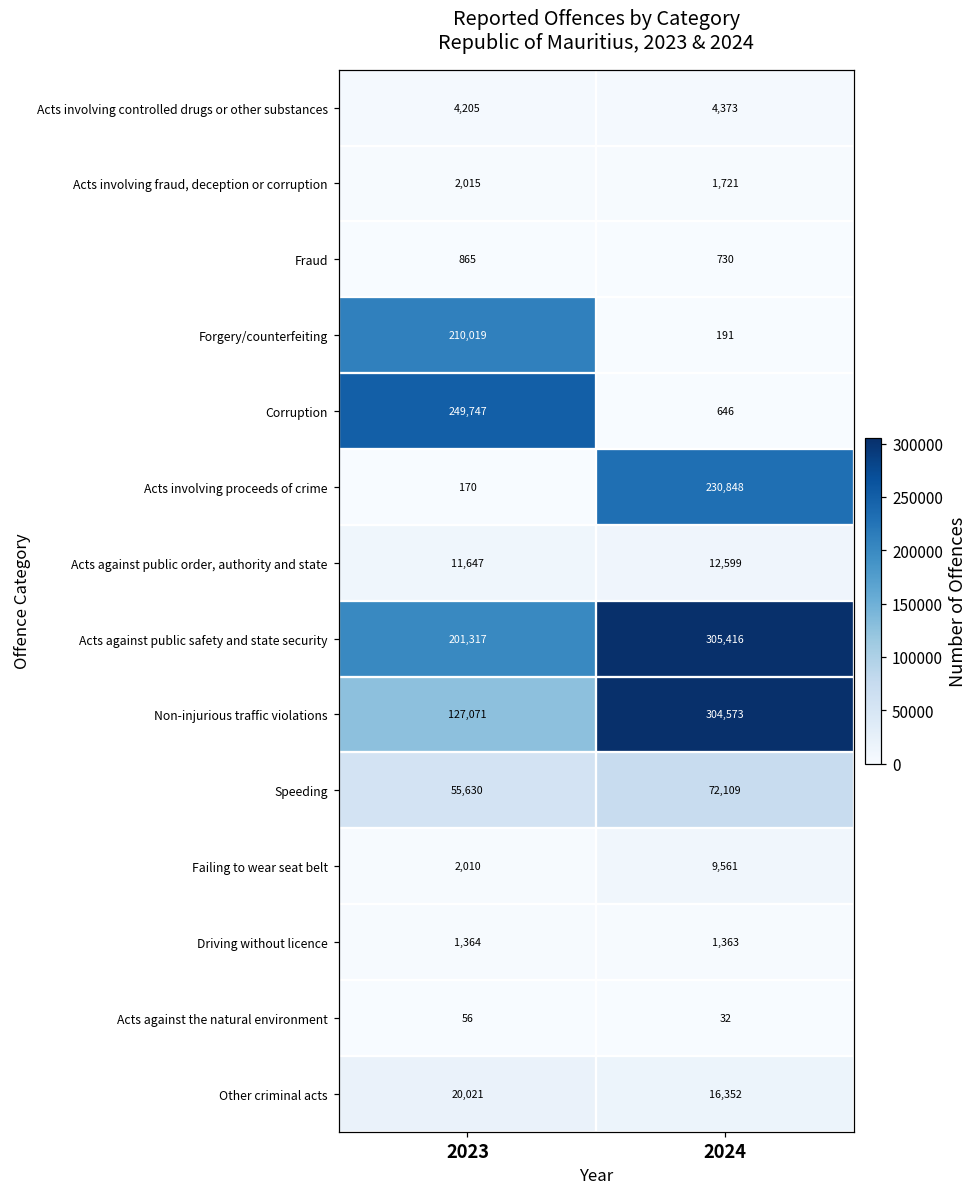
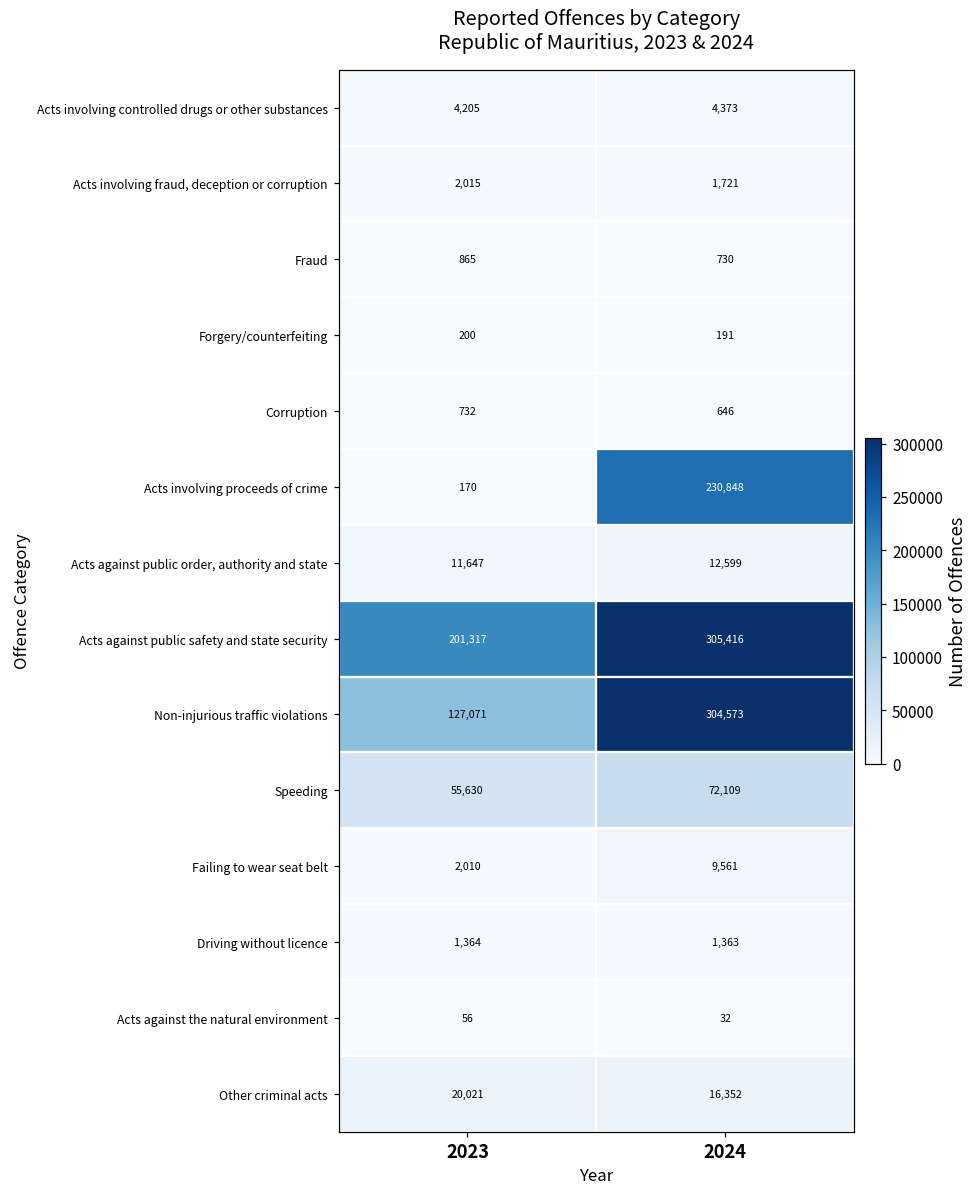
Forgery/counterfeiting, 2023: 210,019 -> 200
Corruption, 2023: 249,747 -> 732
